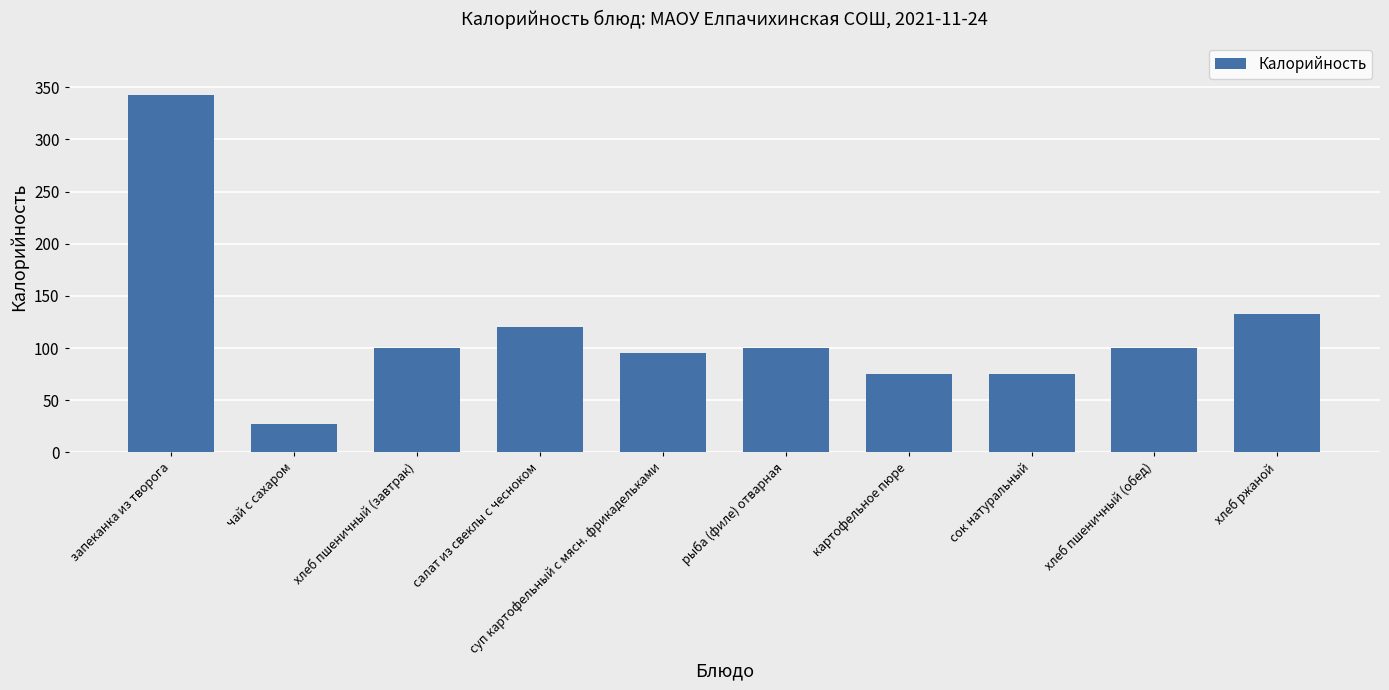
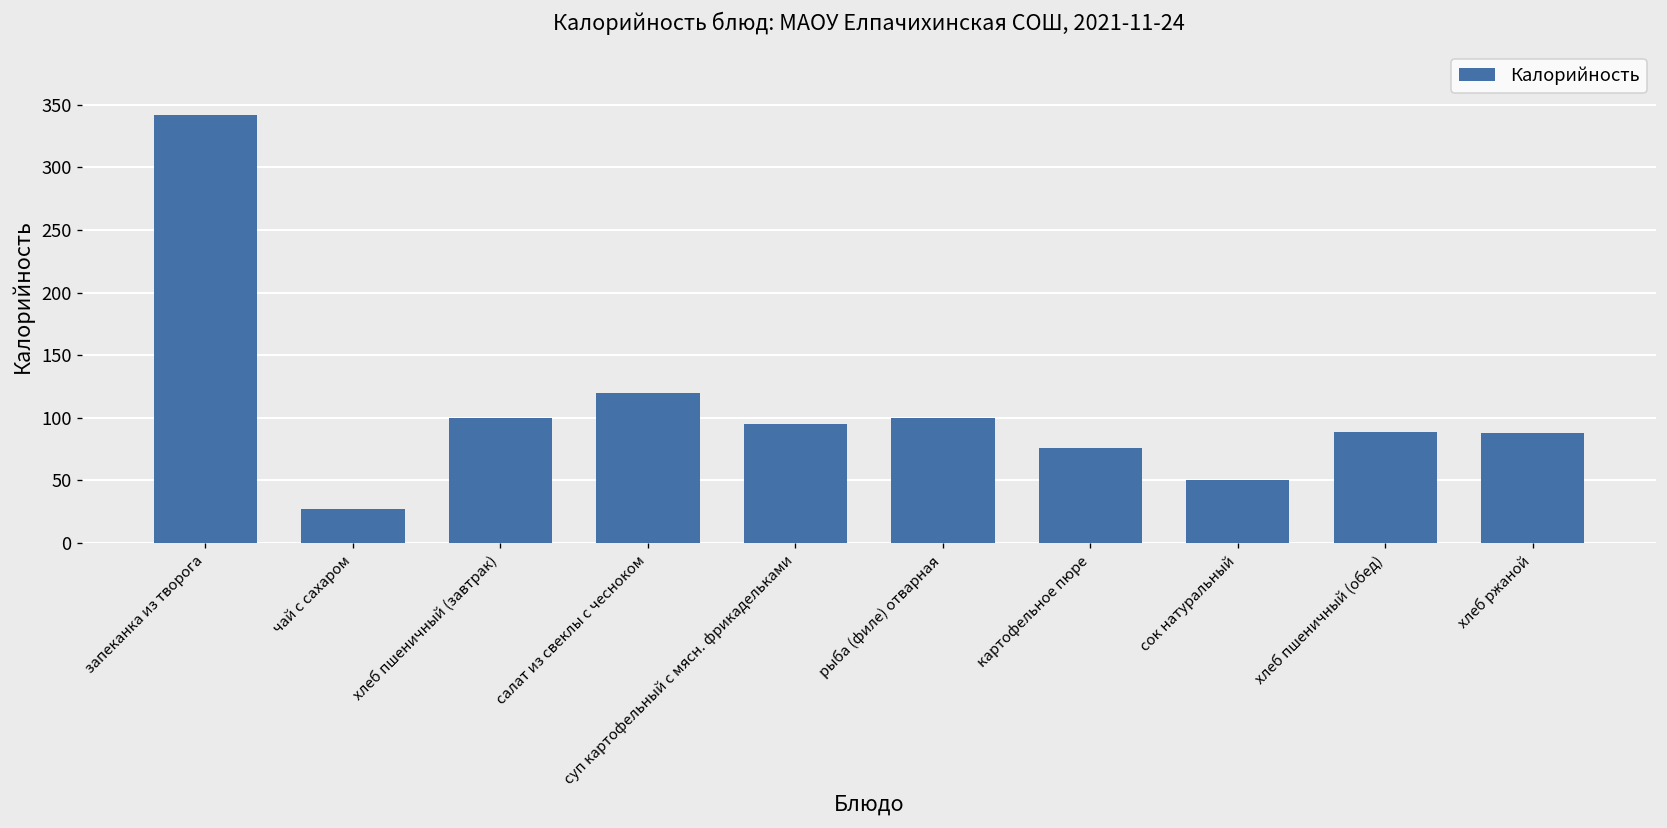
сок натуральный: 76 -> 50
хлеб пшеничный (обед): 100 -> 89
хлеб ржаной: 133 -> 88
